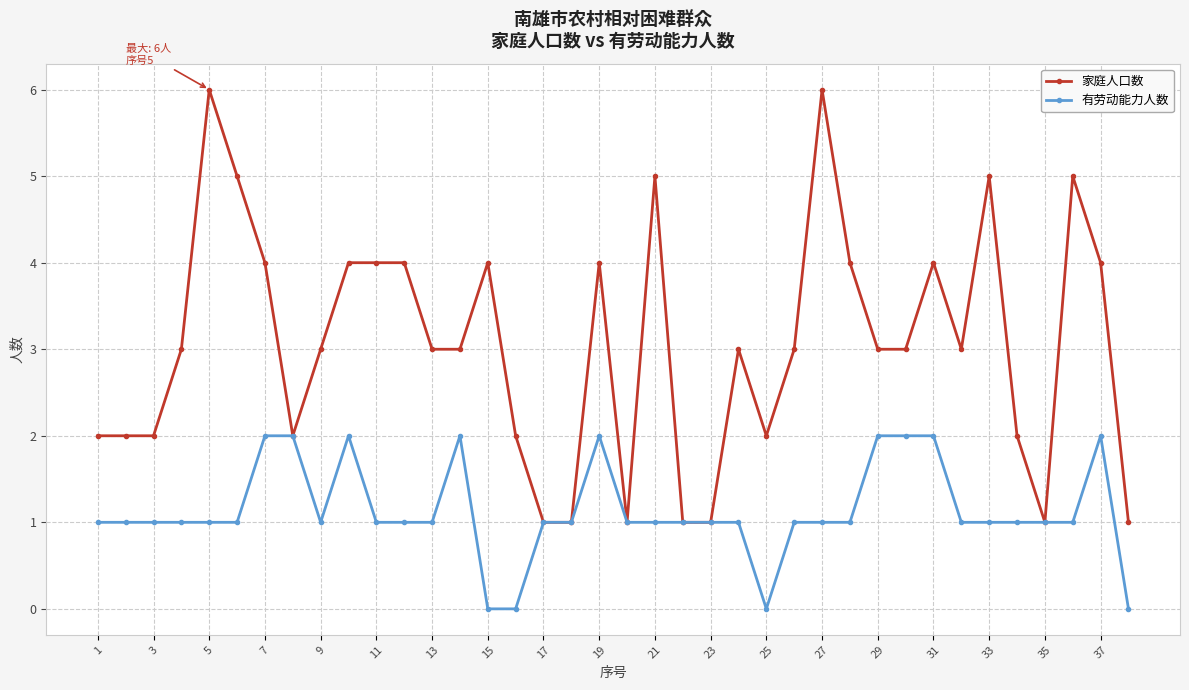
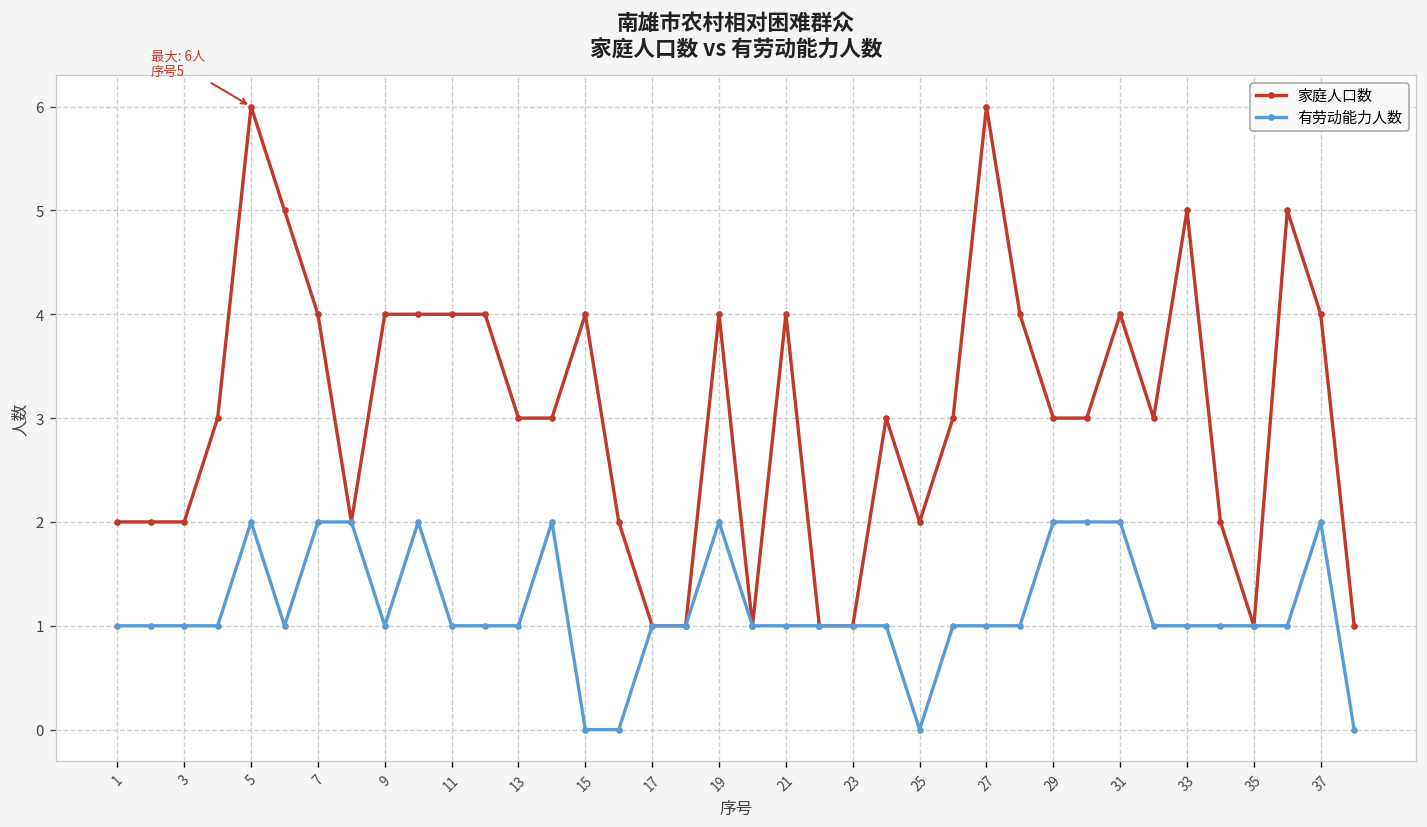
有劳动能力人数, 5: 1 -> 2
家庭人口数, 9: 3 -> 4
家庭人口数, 21: 5 -> 4
